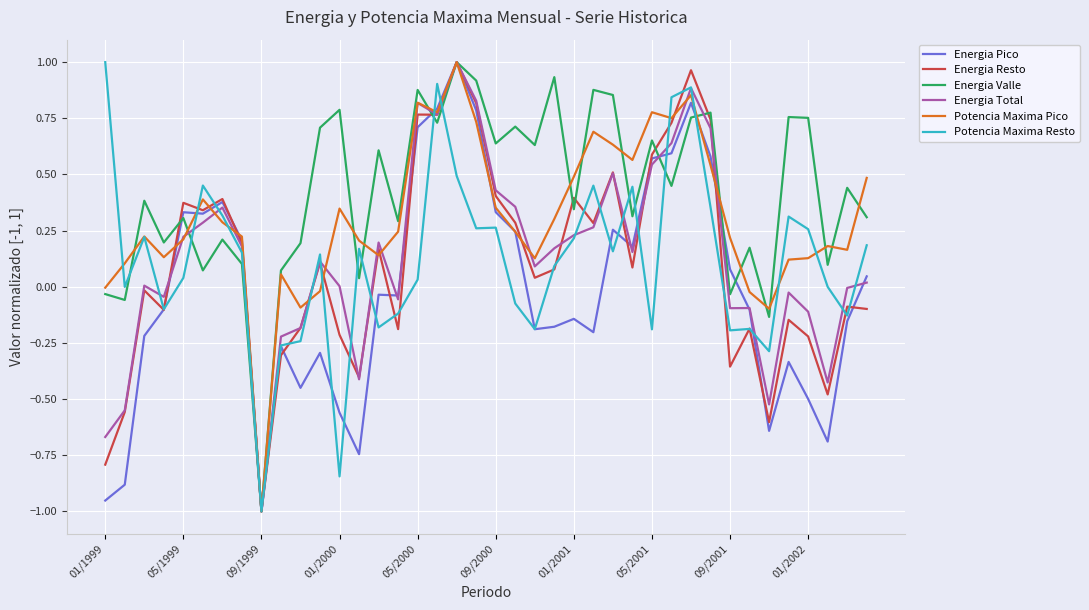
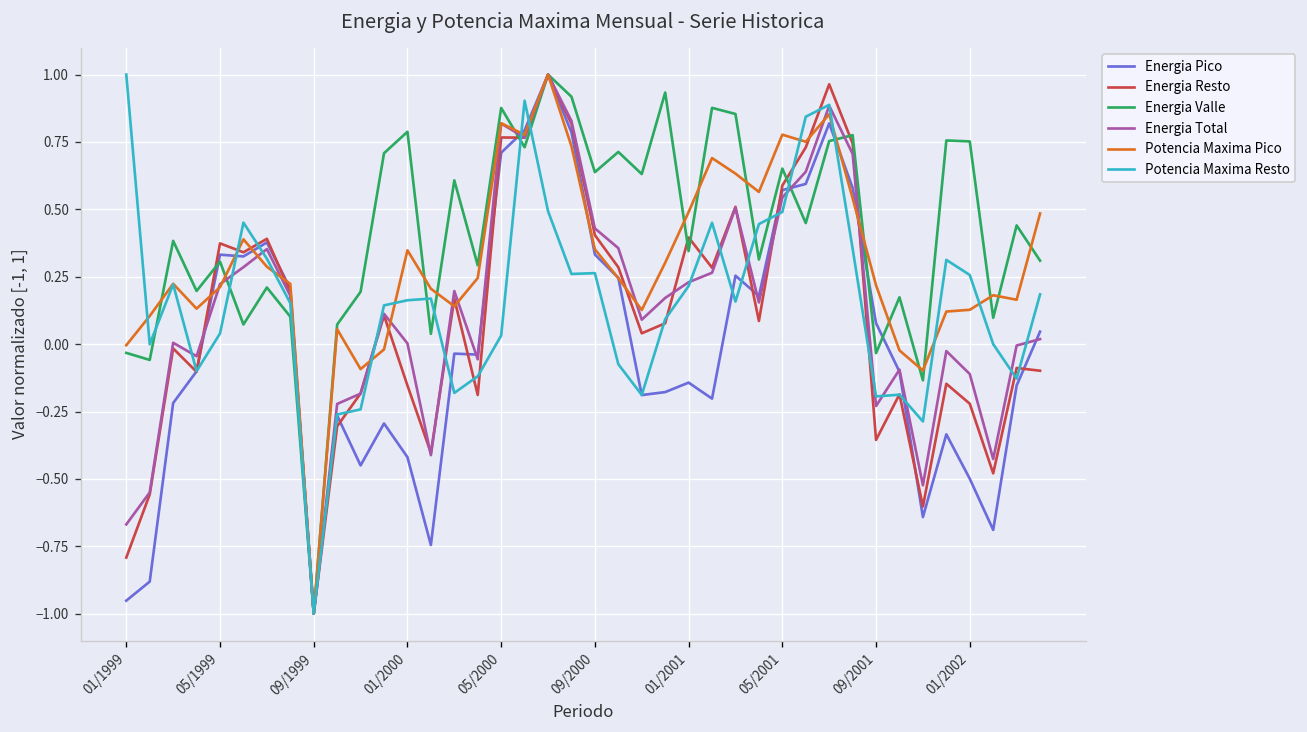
Energia Pico, 01/2000: -0.56 -> -0.42
Energia Resto, 01/2000: -0.21 -> -0.15
Potencia Maxima Resto, 01/2000: -0.84 -> 0.16
Potencia Maxima Resto, 05/2001: -0.19 -> 0.49
Energia Total, 09/2001: -0.10 -> -0.23
